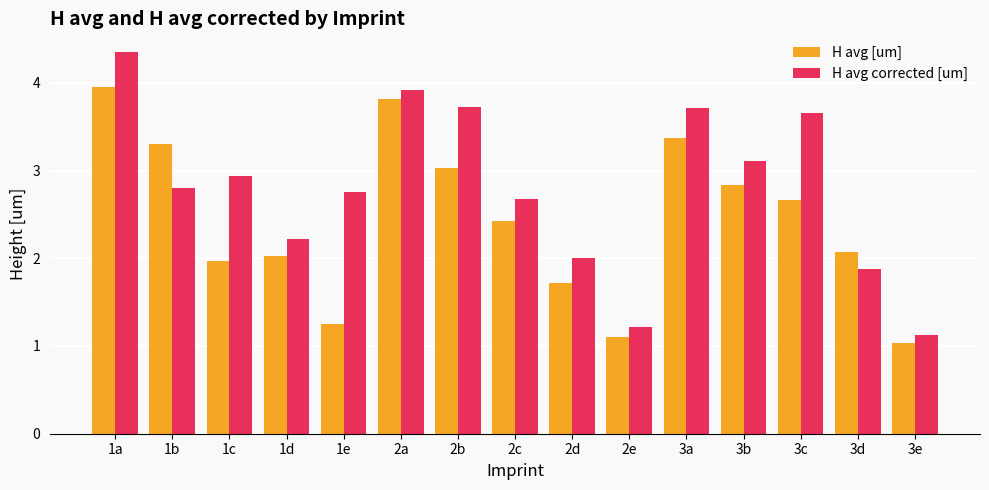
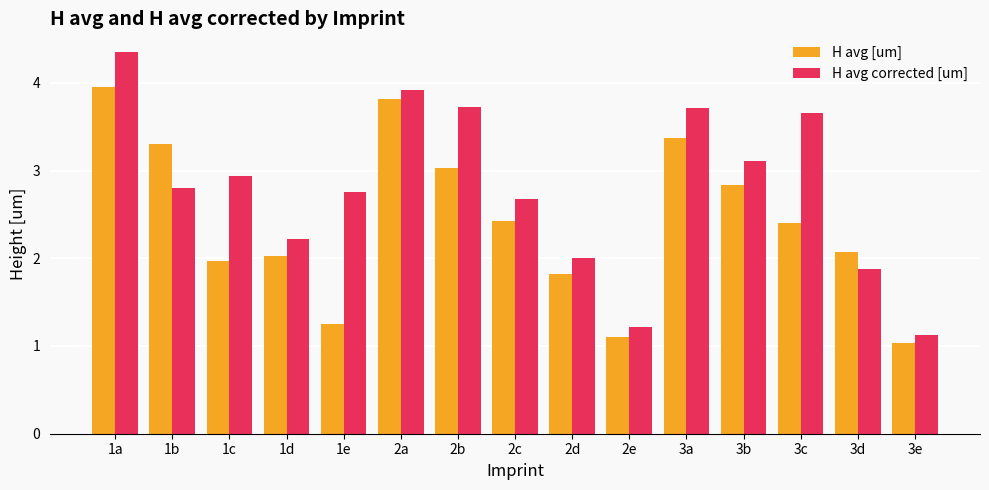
H avg [um], 2d: 1.7 -> 1.8
H avg [um], 3c: 2.7 -> 2.4
